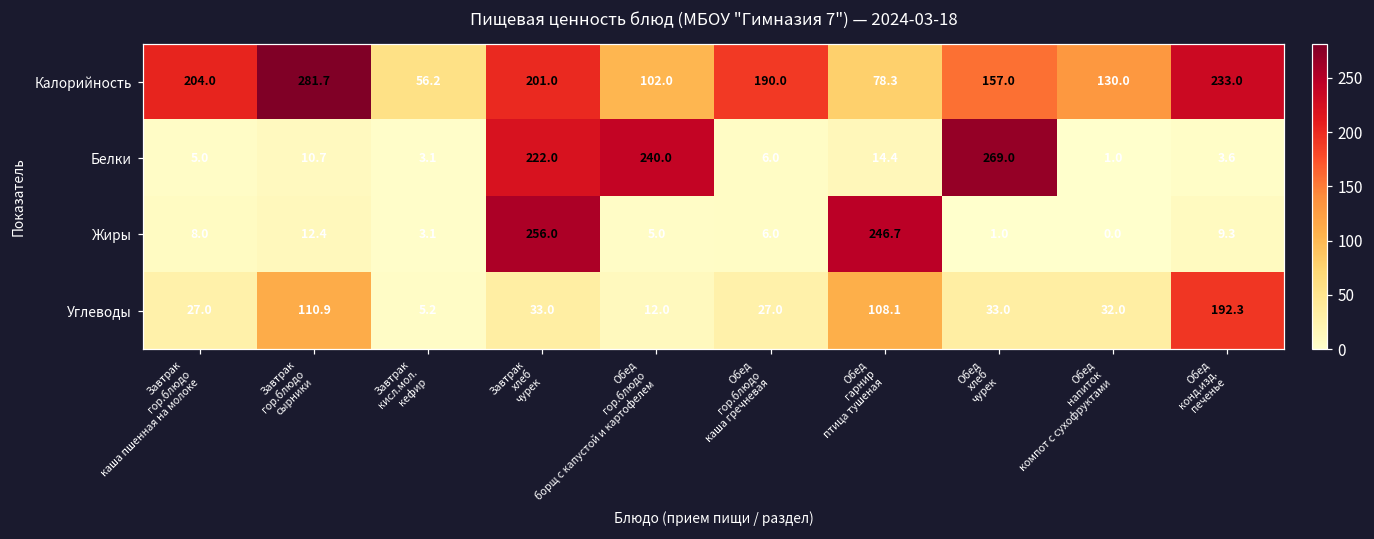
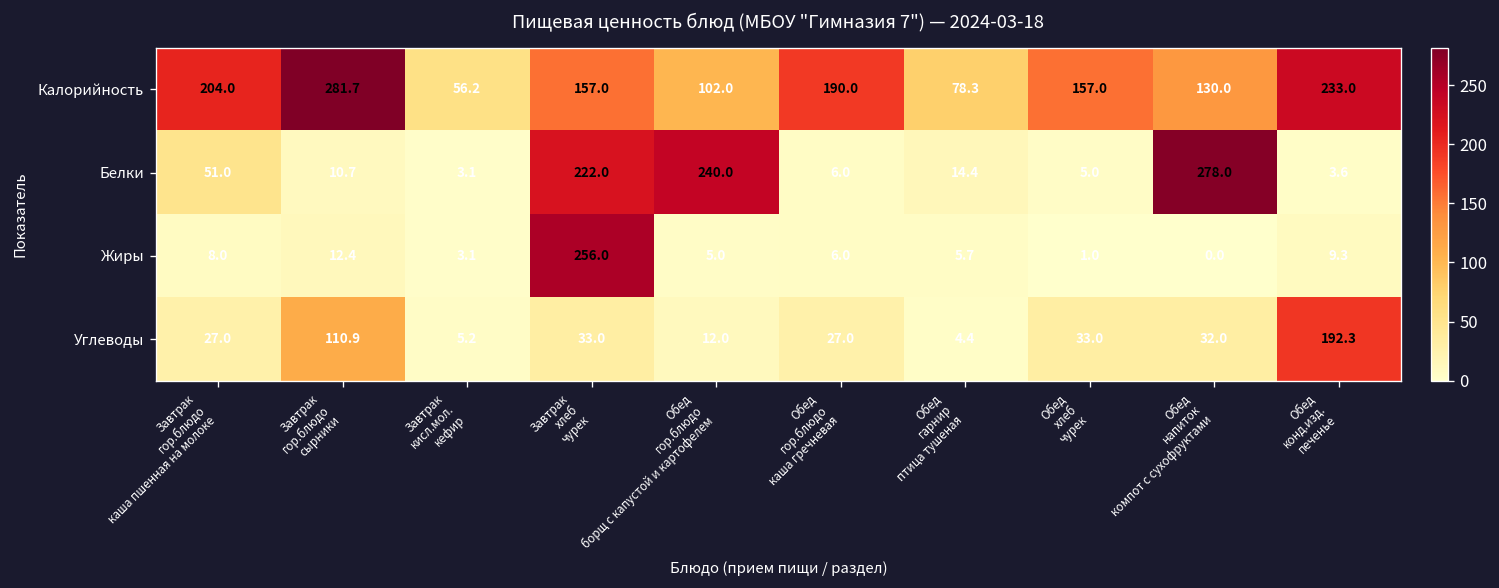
Калорийность, Завтрак хлеб чурек: 201.0 -> 157.0
Белки, Завтрак гор.блюдо каша пшенная на молоке: 5.0 -> 51.0
Белки, Обед хлеб чурек: 269.0 -> 5.0
Белки, Обед напиток компот с сухофруктами: 1.0 -> 278.0
Жиры, Обед гарнир птица тушеная: 246.7 -> 5.7
Углеводы, Обед гарнир птица тушеная: 108.1 -> 4.4
